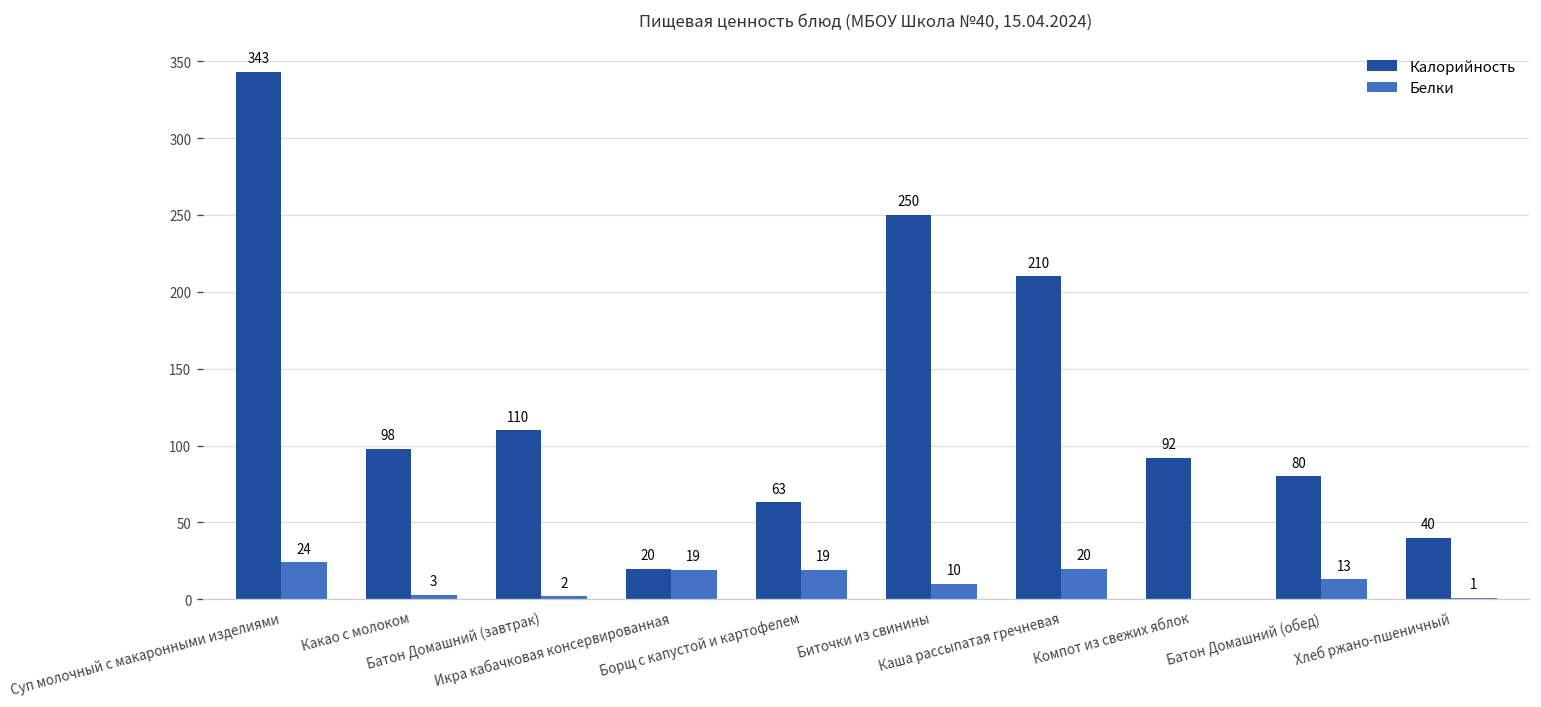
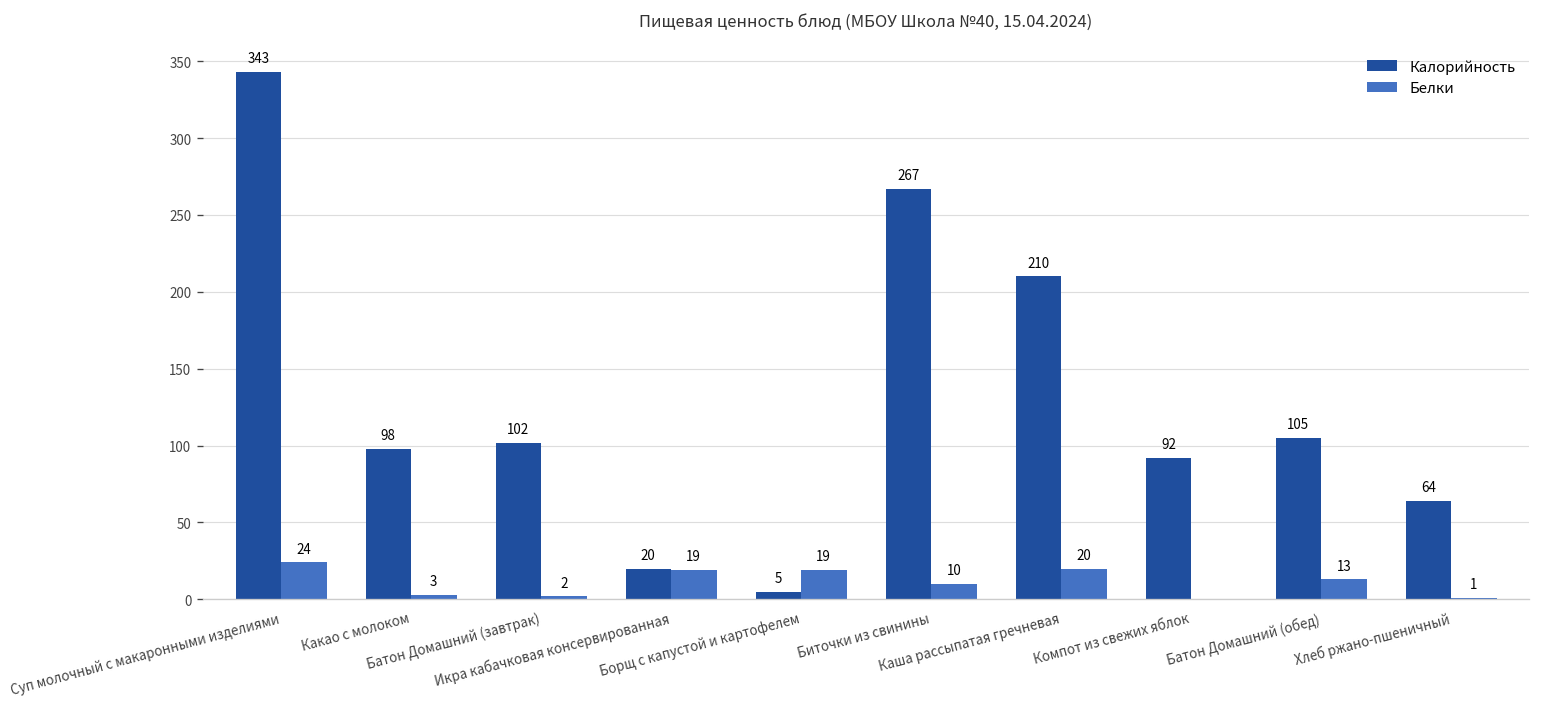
Калорийность, Батон Домашний (завтрак): 110 -> 102
Калорийность, Борщ с капустой и картофелем: 63 -> 5
Калорийность, Биточки из свинины: 250 -> 267
Калорийность, Батон Домашний (обед): 80 -> 105
Калорийность, Хлеб ржано-пшеничный: 40 -> 64
